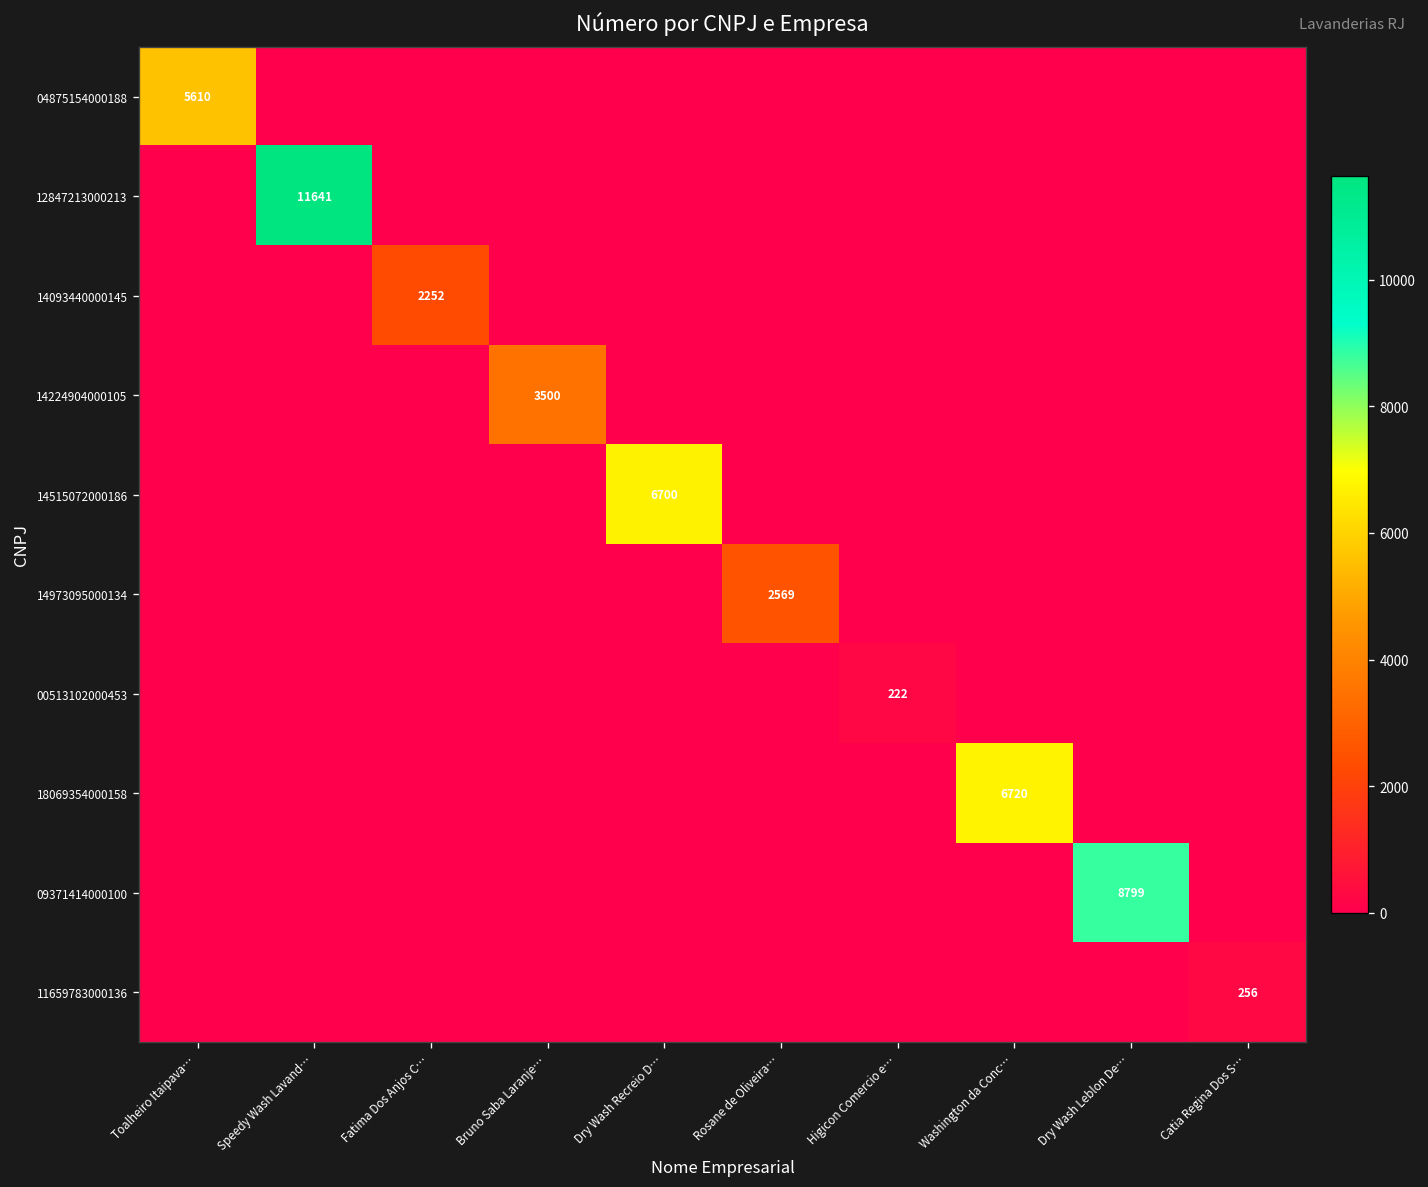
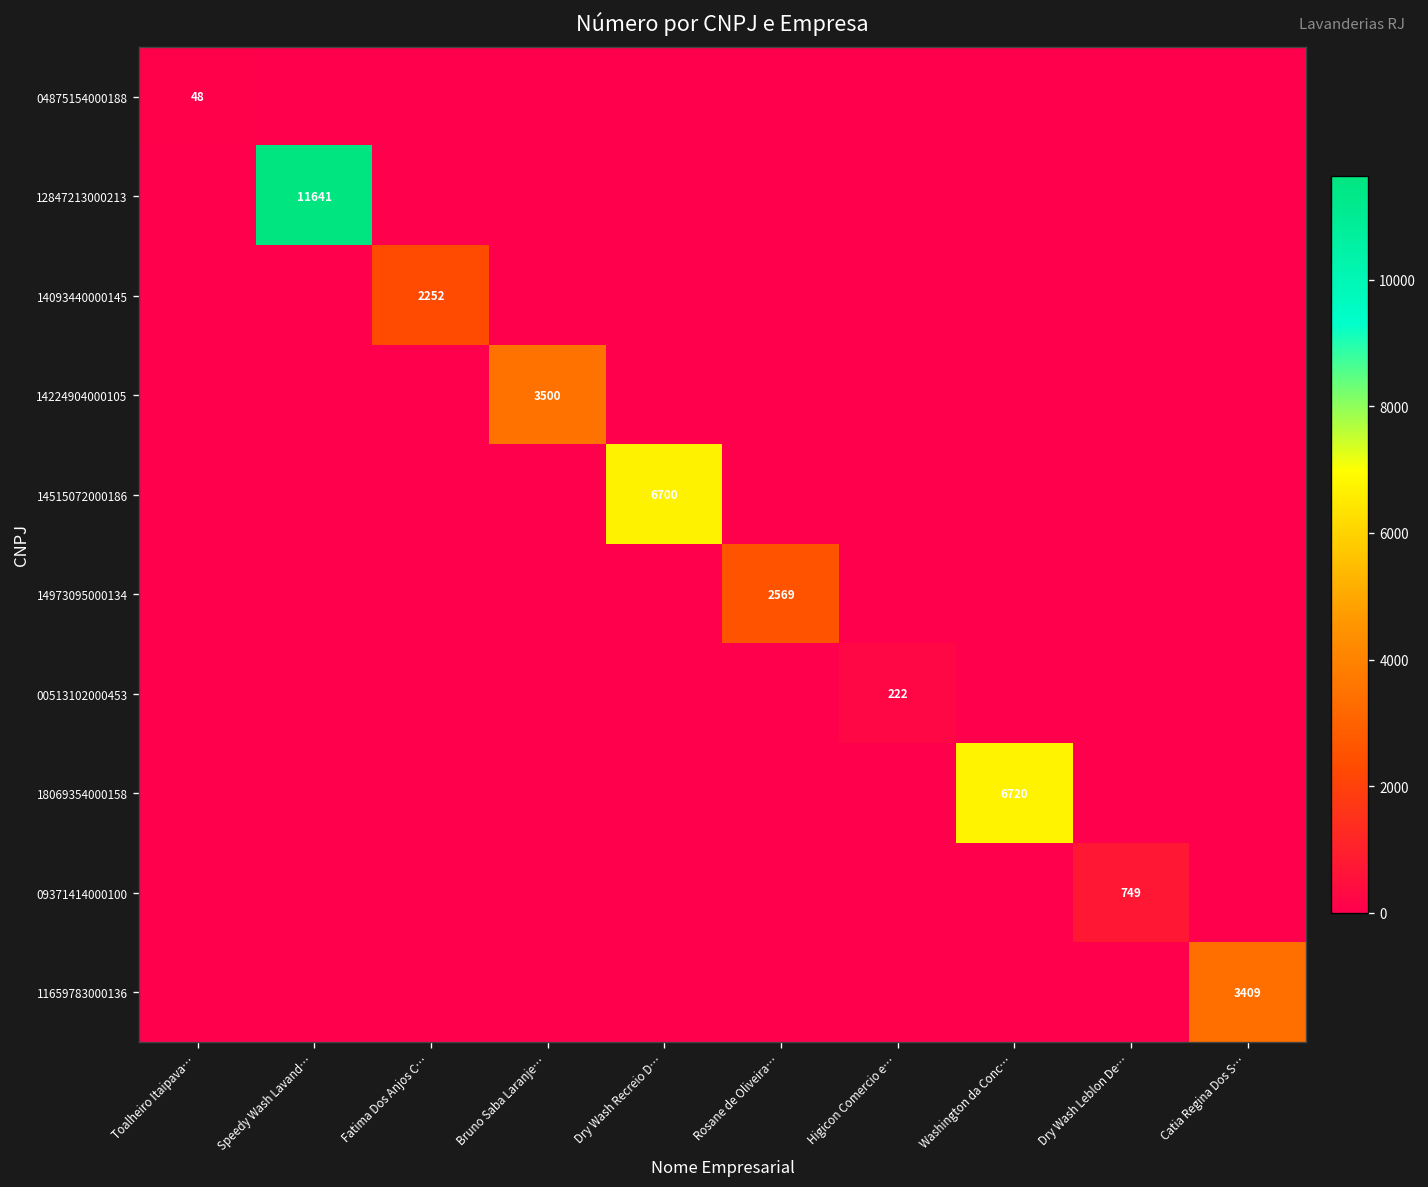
04875154000188, Toalheiro Itaipava…: 5610 -> 48
09371414000100, Dry Wash Leblon De…: 8799 -> 749
11659783000136, Catia Regina Dos S…: 256 -> 3409
